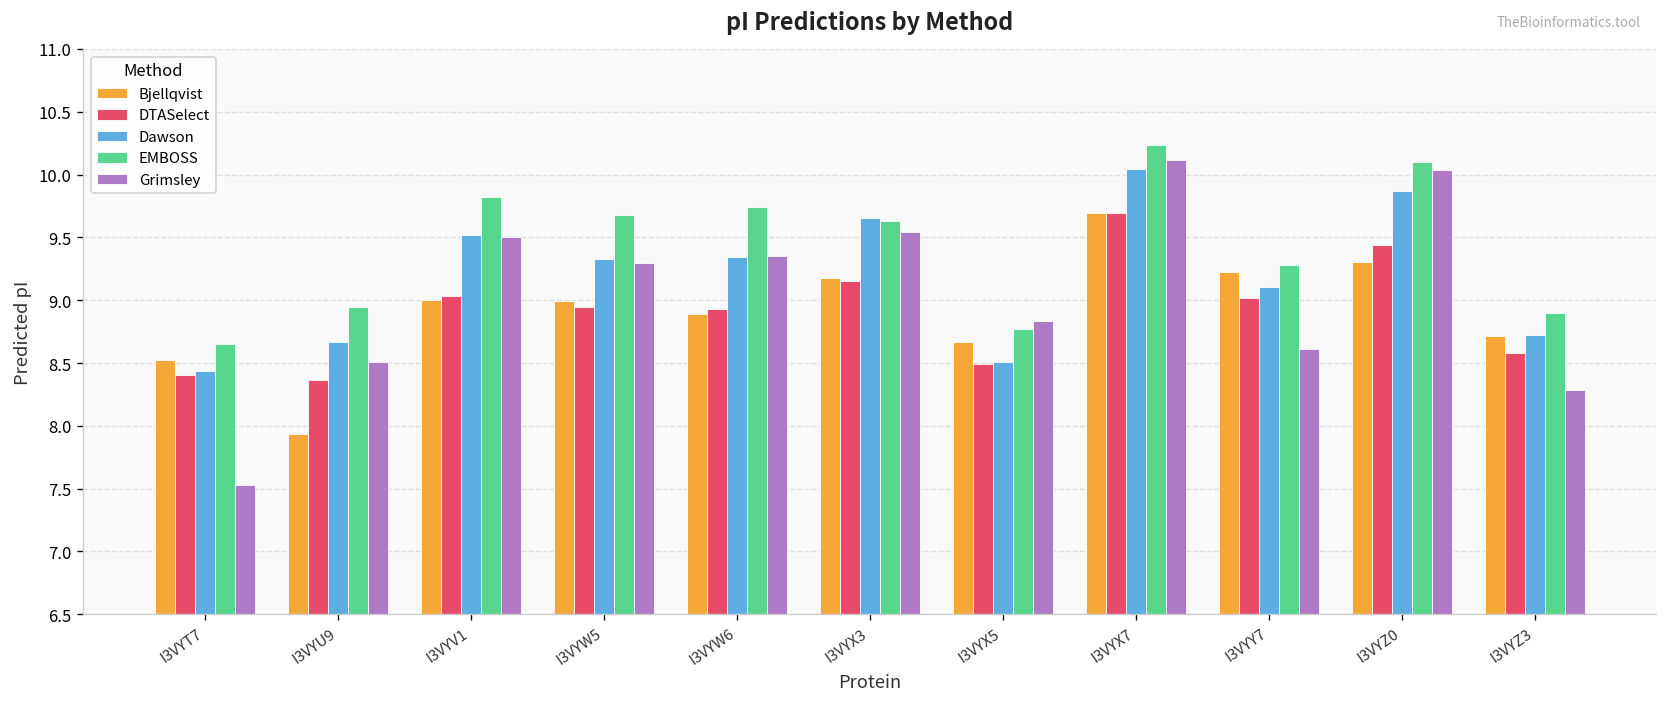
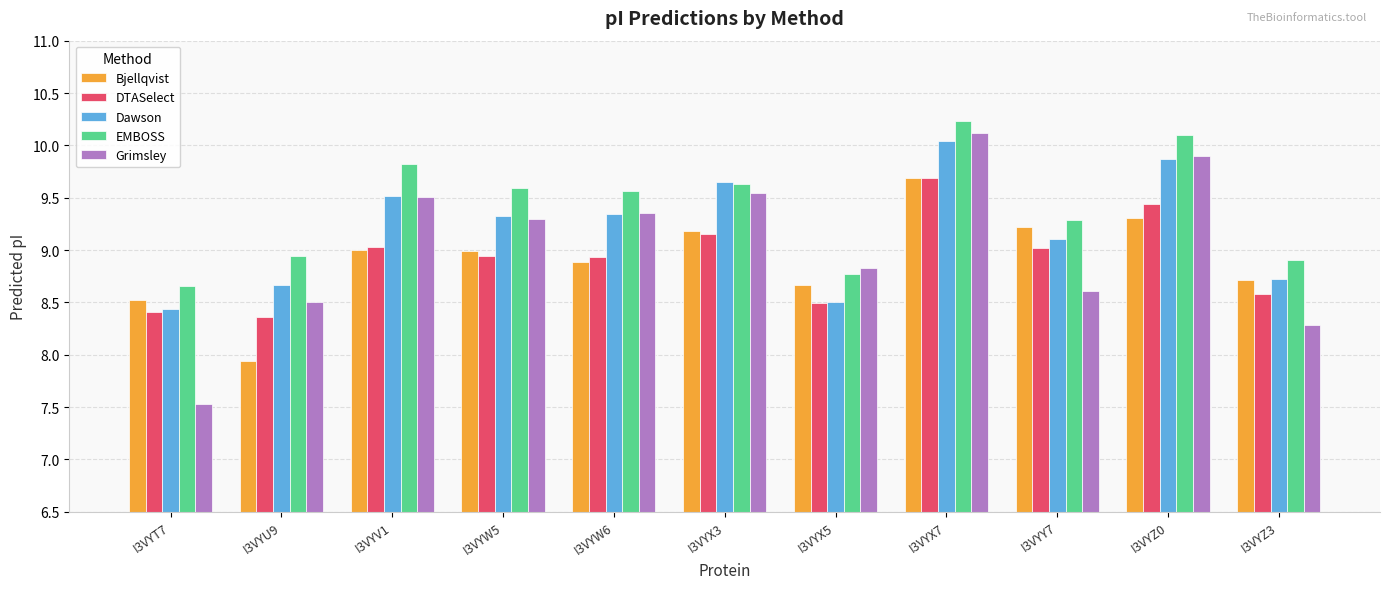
EMBOSS, I3VYW5: 9.68 -> 9.59
EMBOSS, I3VYW6: 9.74 -> 9.56
Grimsley, I3VYZ0: 10.04 -> 9.90
